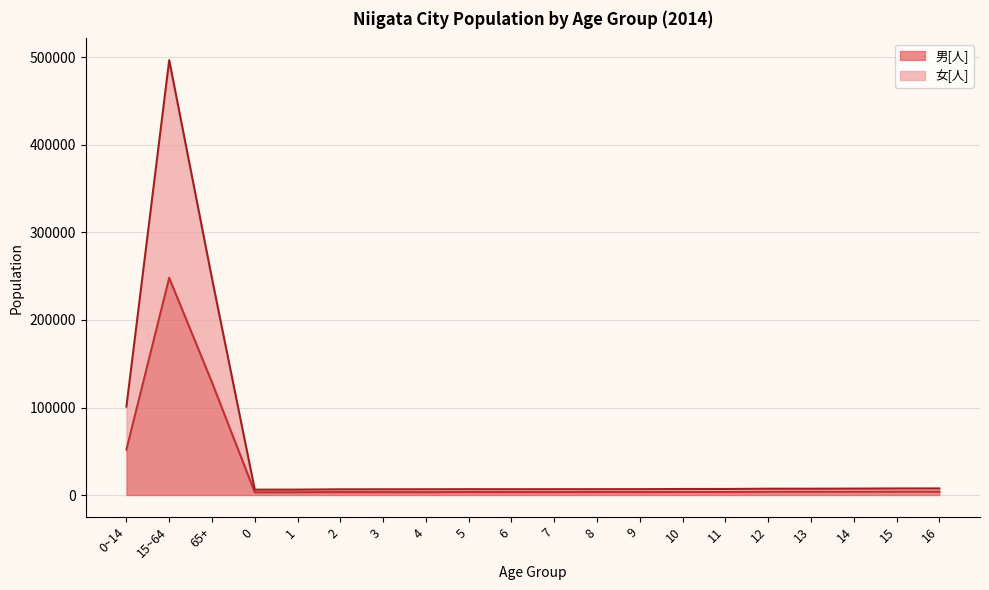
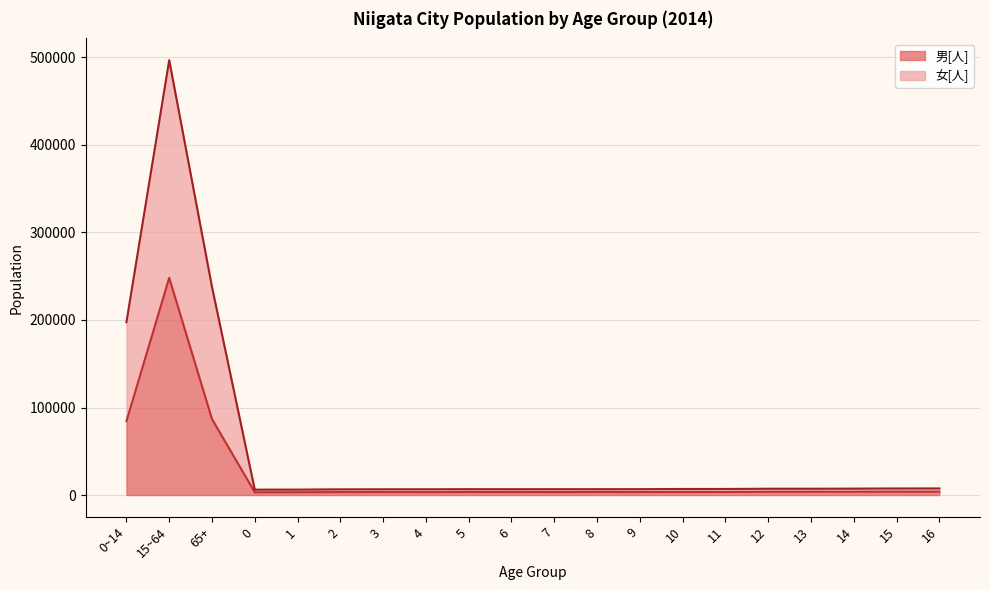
男[人], 0~14: 50000 -> 80000
女[人], 0~14: 50000 -> 110000
男[人], 65+: 130000 -> 90000
女[人], 65+: 120000 -> 150000
